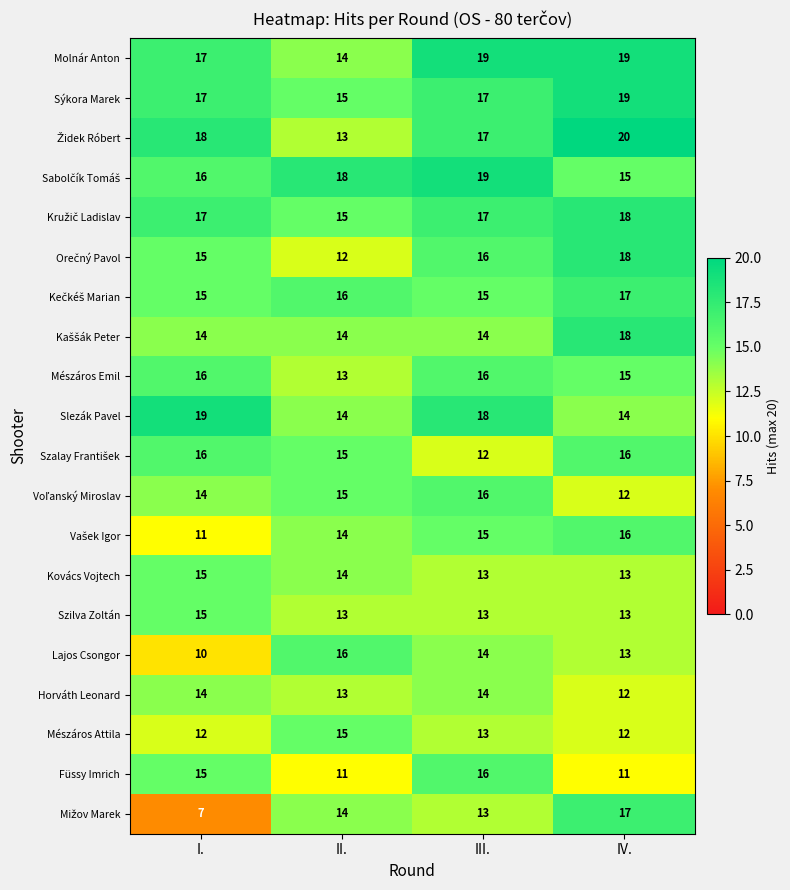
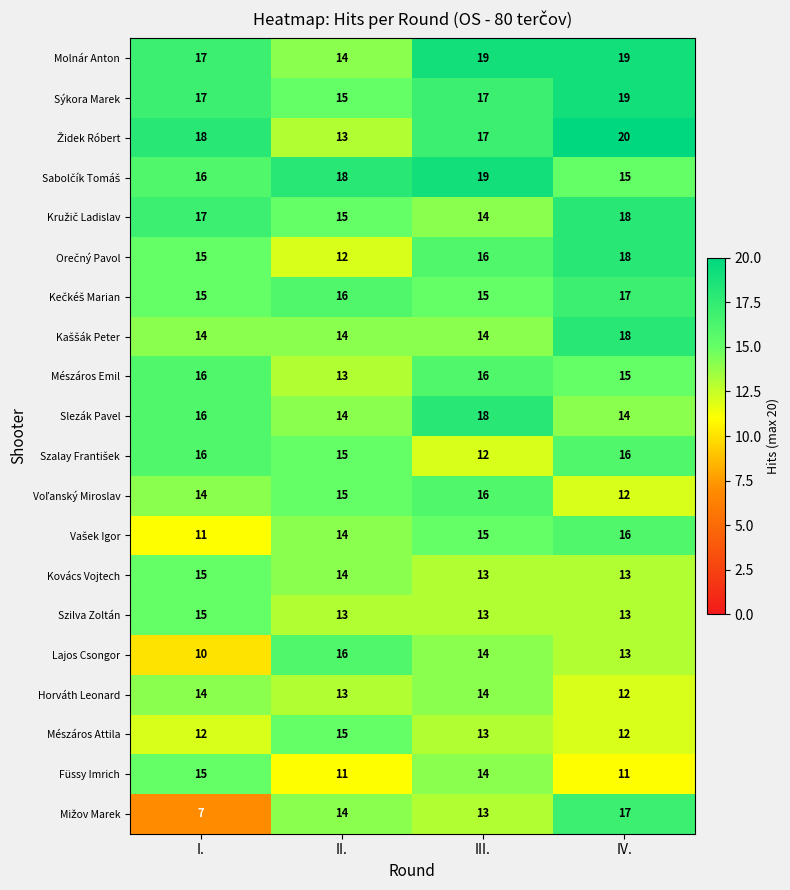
Kružič Ladislav, III.: 17 -> 14
Slezák Pavel, I.: 19 -> 16
Füssy Imrich, III.: 16 -> 14
